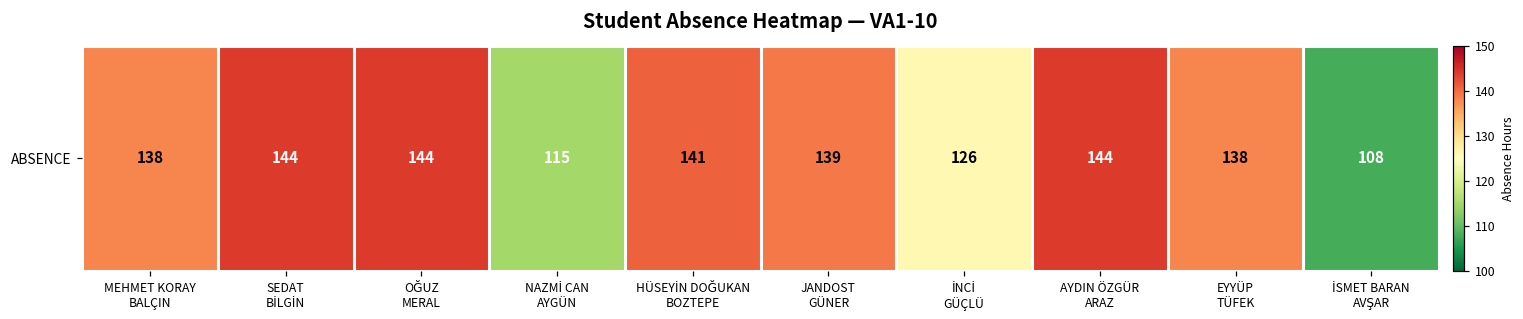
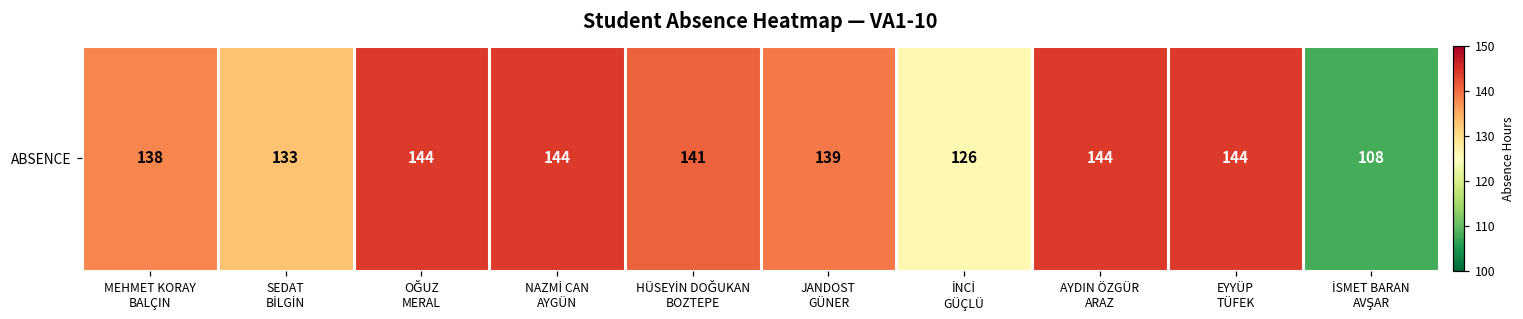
ABSENCE, SEDAT BİLGİN: 144 -> 133
ABSENCE, NAZMİ CAN AYGÜN: 115 -> 144
ABSENCE, EYYÜP TÜFEK: 138 -> 144
